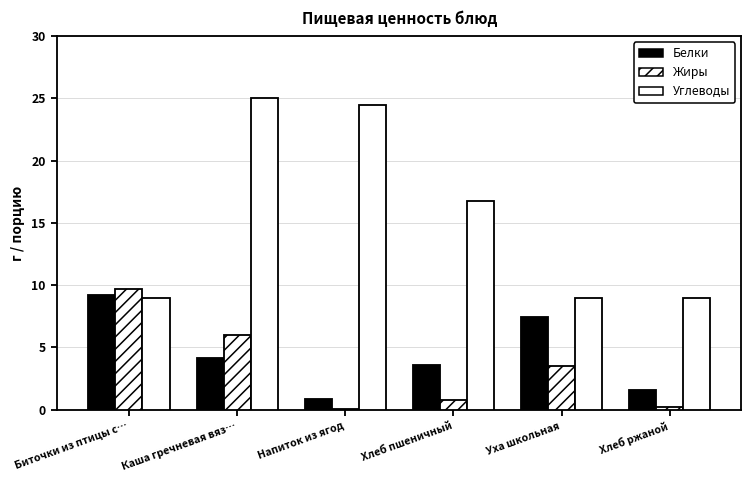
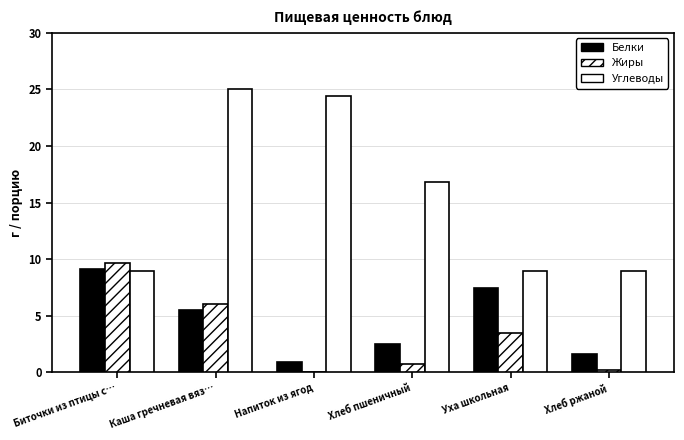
Белки, Каша гречневая вяз…: 4.1 -> 5.6
Белки, Хлеб пшеничный: 3.6 -> 2.6
